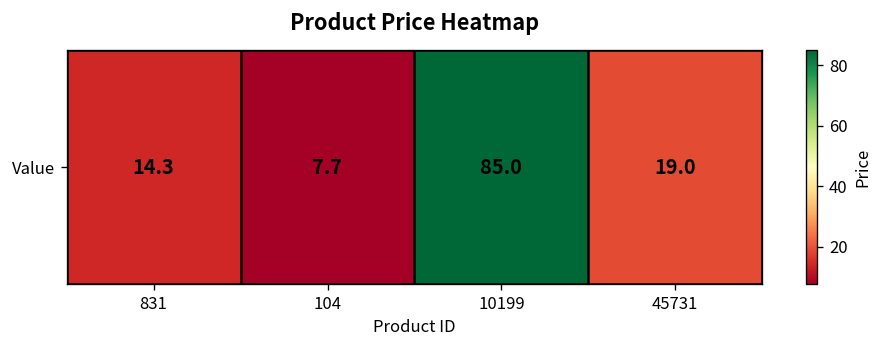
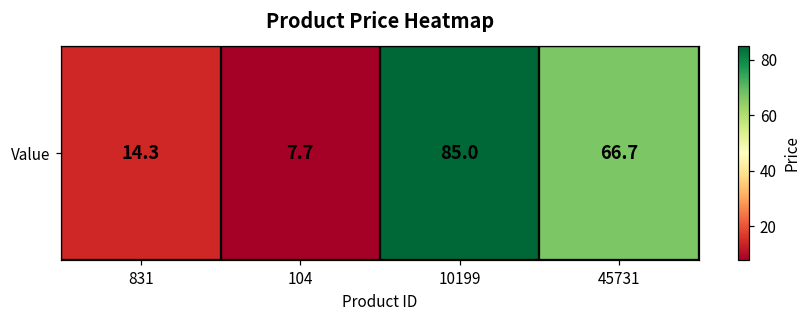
Value, 45731: 19.0 -> 66.7
